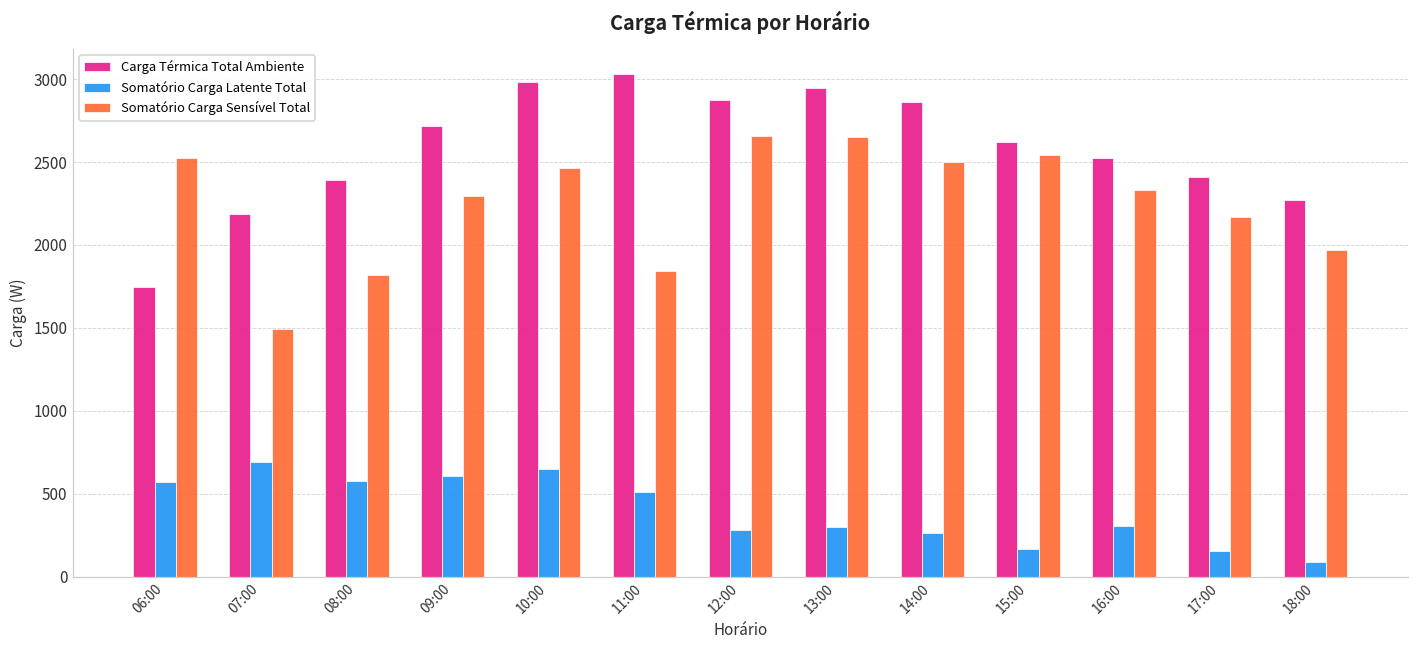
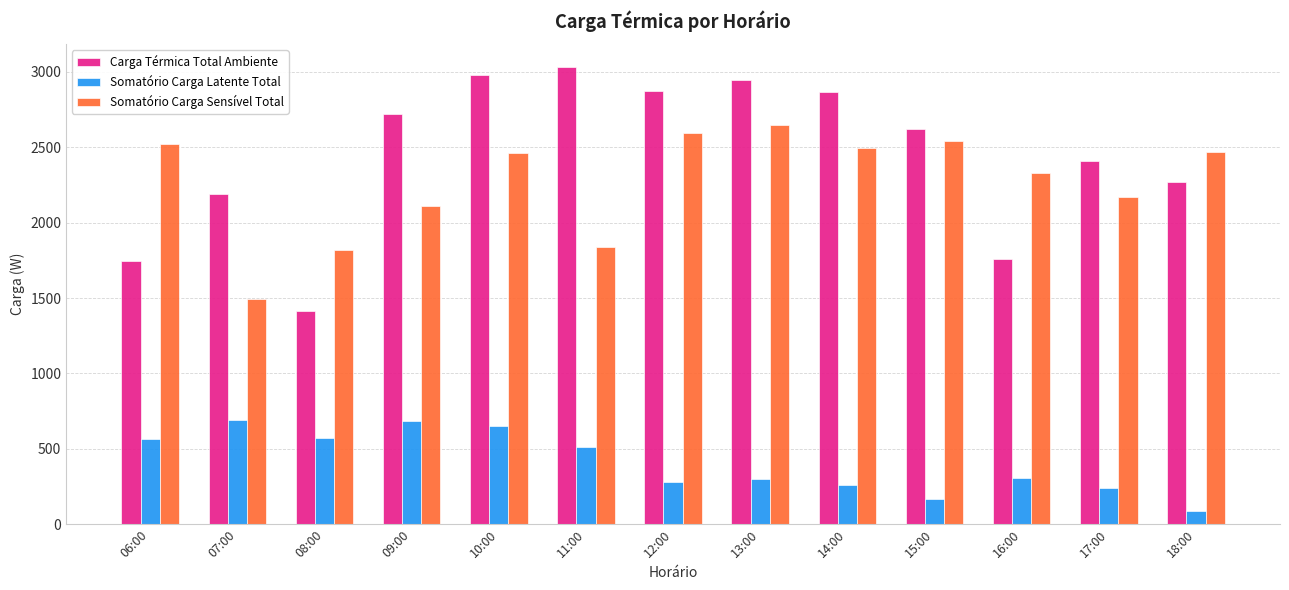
Carga Térmica Total Ambiente, 08:00: 2390 -> 1420
Somatório Carga Latente Total, 09:00: 610 -> 690
Somatório Carga Sensível Total, 09:00: 2300 -> 2110
Somatório Carga Sensível Total, 12:00: 2650 -> 2600
Carga Térmica Total Ambiente, 16:00: 2520 -> 1760
Somatório Carga Latente Total, 17:00: 160 -> 240
Somatório Carga Sensível Total, 18:00: 1970 -> 2470
